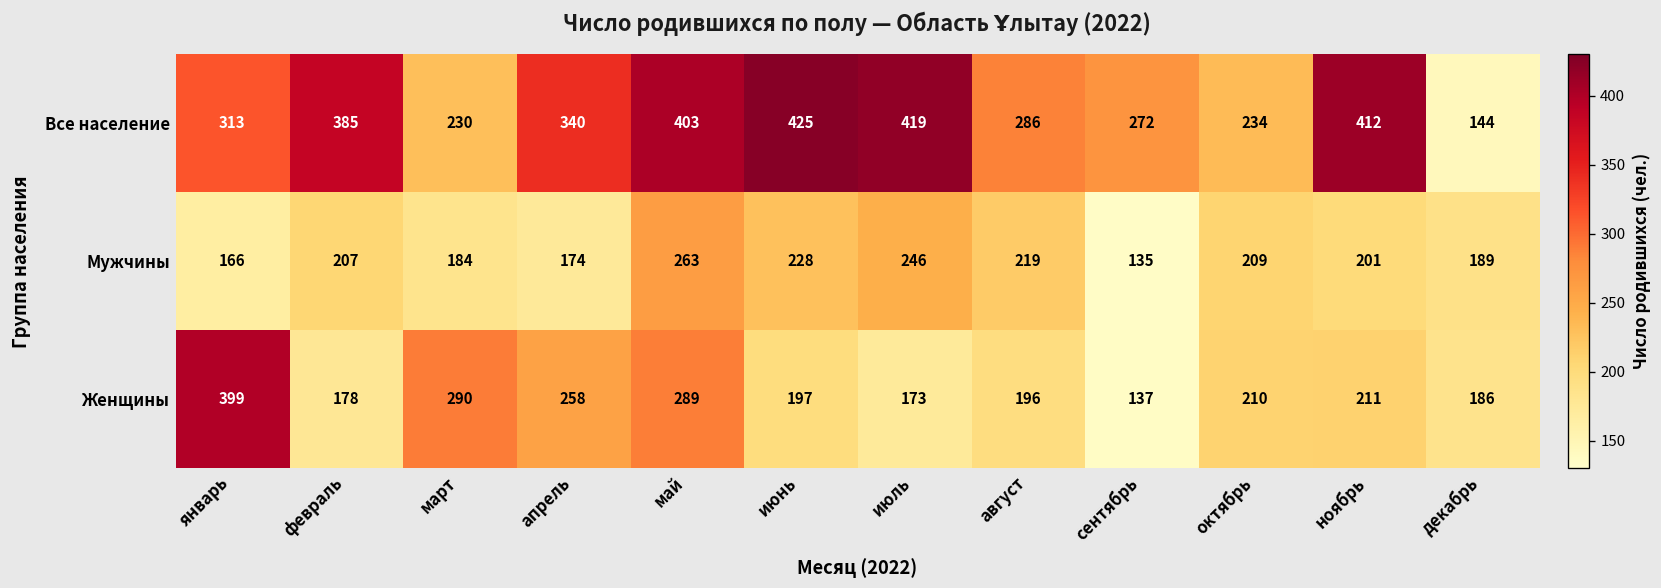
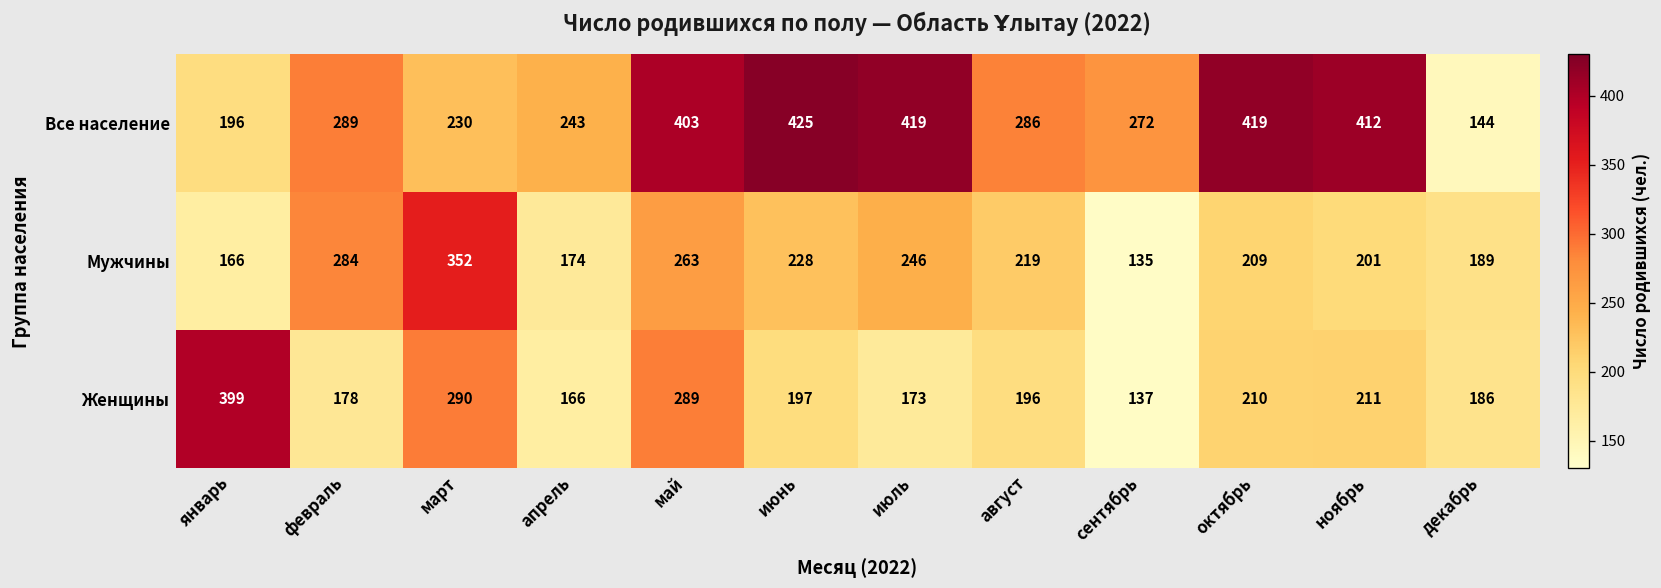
Все население, январь: 313 -> 196
Все население, февраль: 385 -> 289
Все население, апрель: 340 -> 243
Все население, октябрь: 234 -> 419
Мужчины, февраль: 207 -> 284
Мужчины, март: 184 -> 352
Женщины, апрель: 258 -> 166
